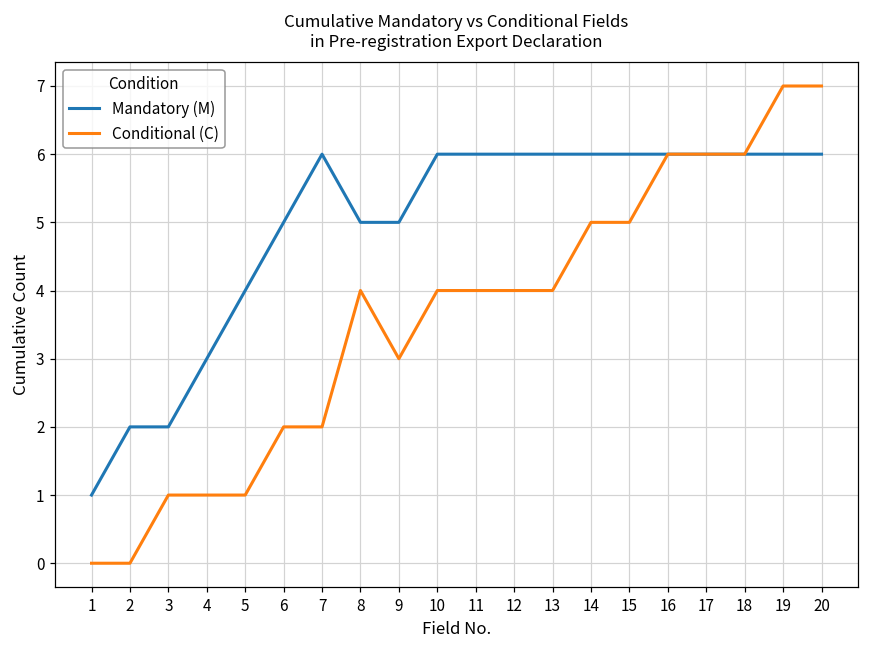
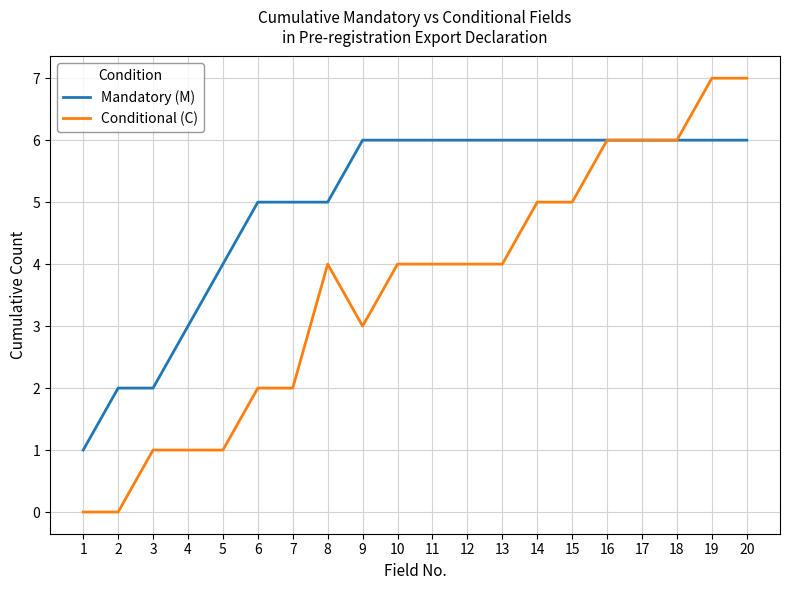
Mandatory (M), 7: 6 -> 5
Mandatory (M), 9: 5 -> 6
